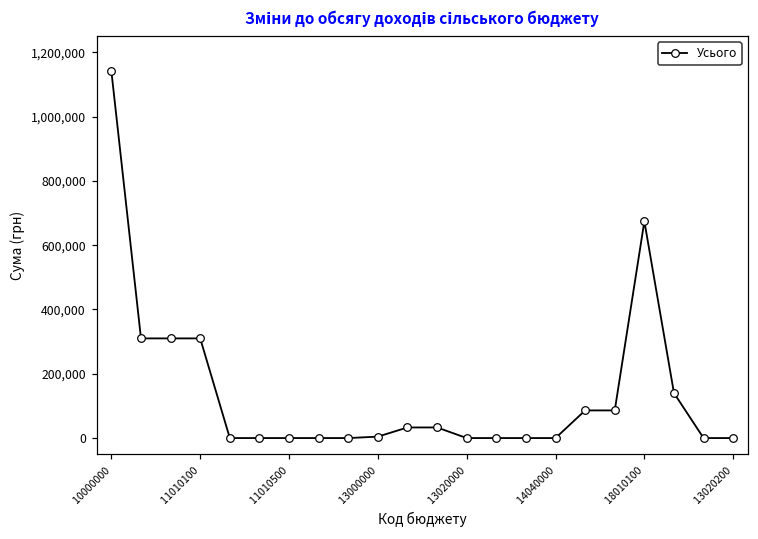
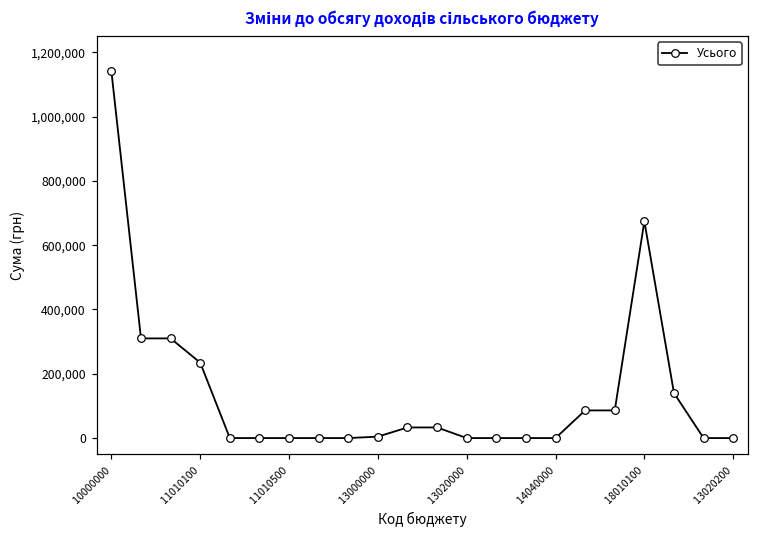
11010100: 310,000 -> 230,000
